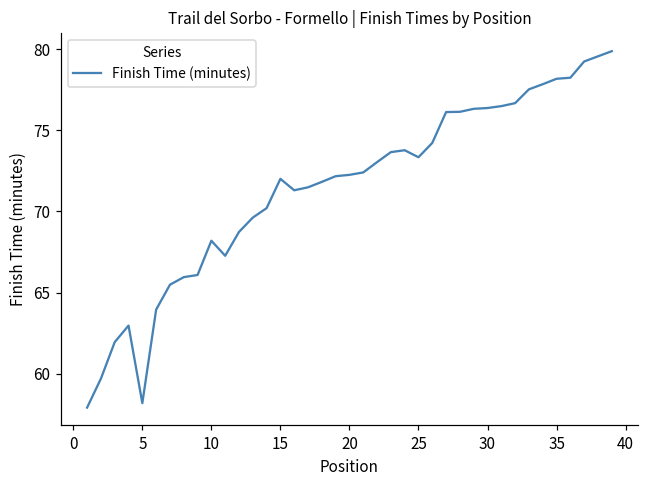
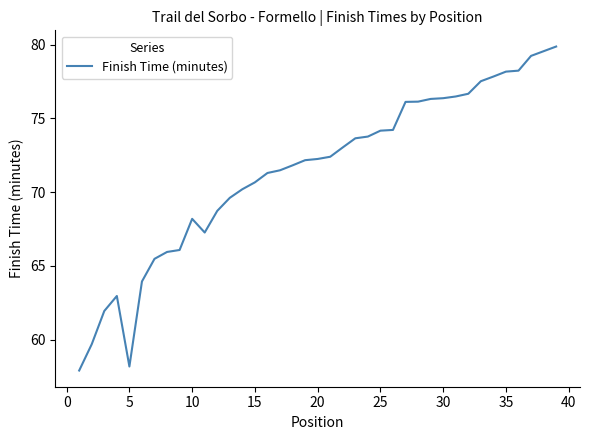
15: 72.0 -> 70.7
25: 73.3 -> 74.2
